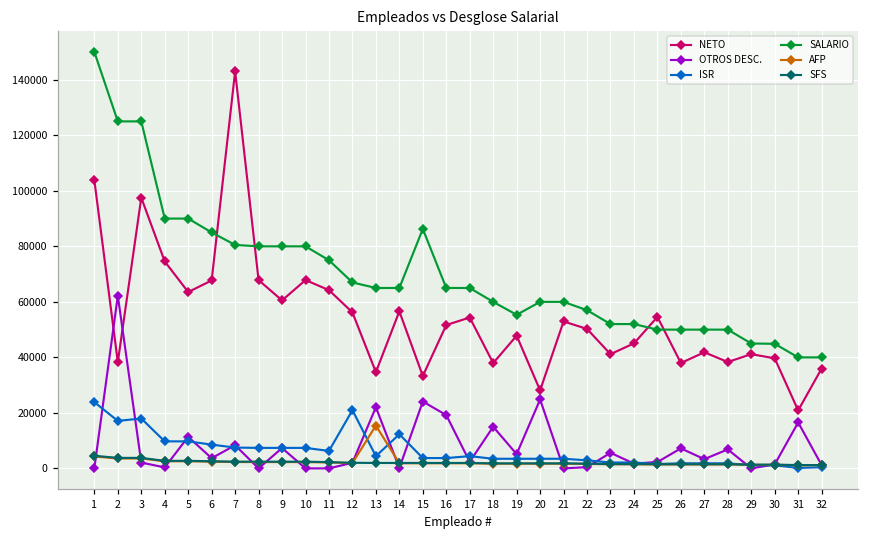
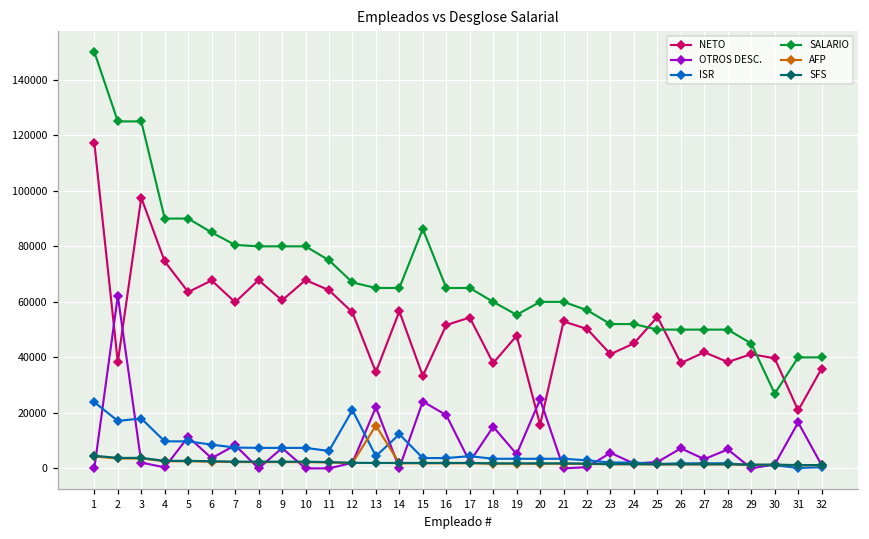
NETO, 1: 104000 -> 117000
NETO, 7: 143000 -> 60000
NETO, 20: 28000 -> 16000
SALARIO, 30: 45000 -> 27000
